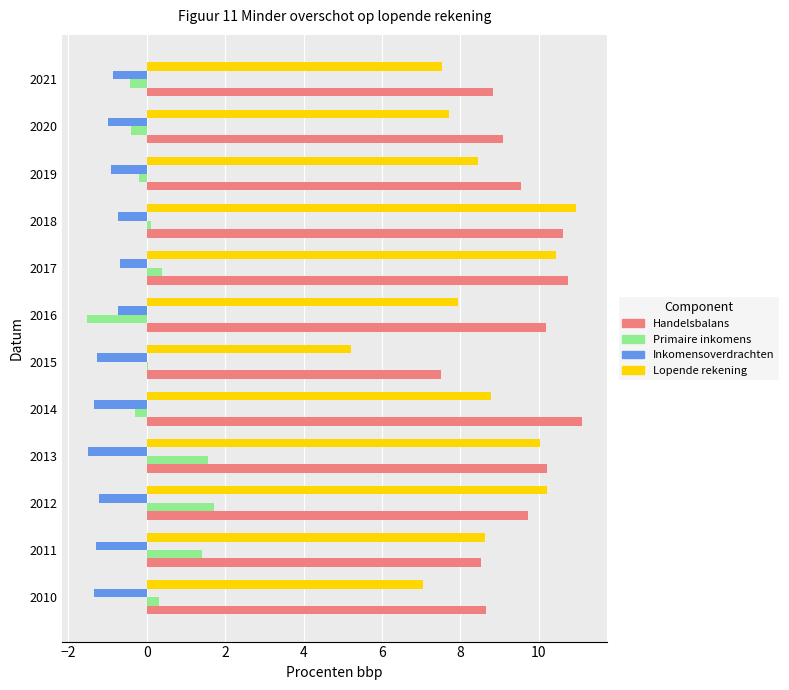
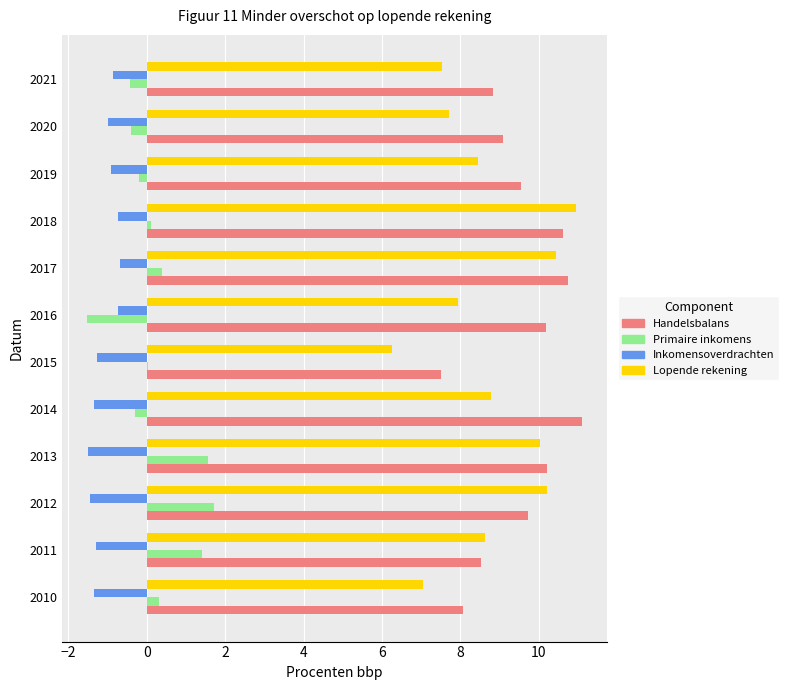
Lopende rekening, 2015: 5.2 -> 6.3
Inkomensoverdrachten, 2012: -1.2 -> -1.5
Handelsbalans, 2010: 8.6 -> 8.1
